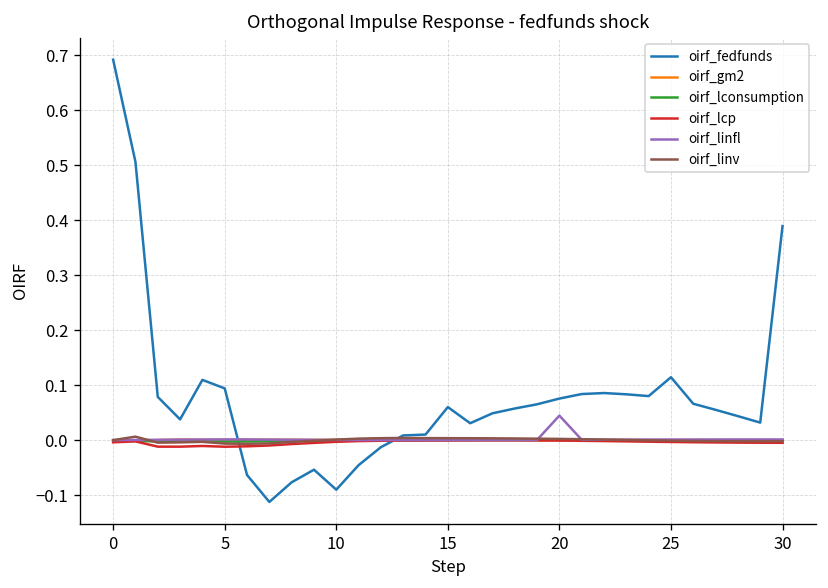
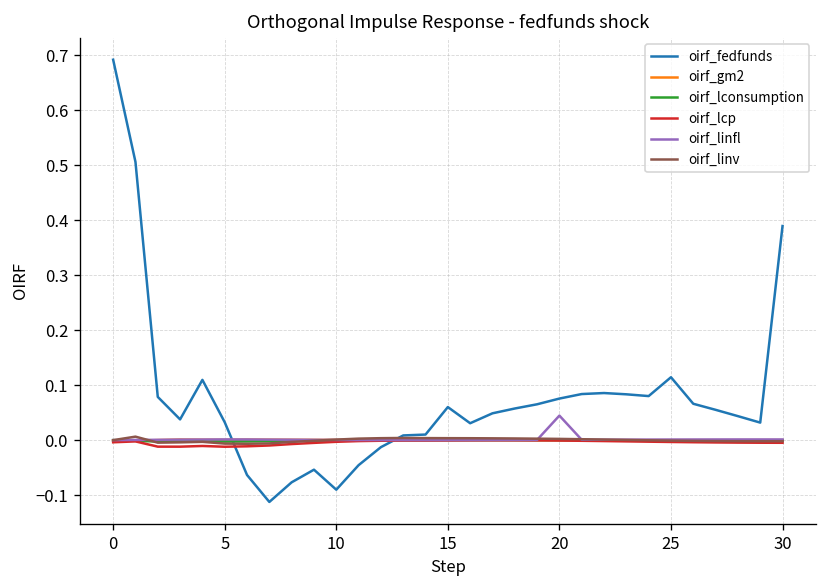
oirf_fedfunds, 5: 0.09 -> 0.03
